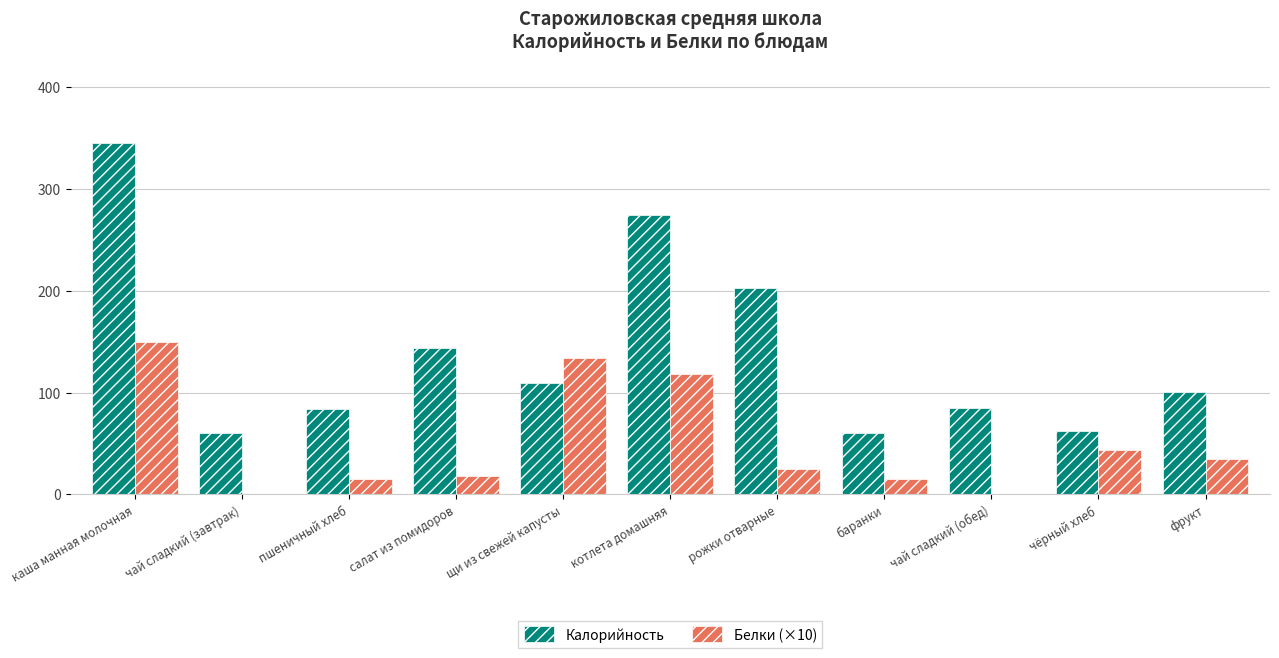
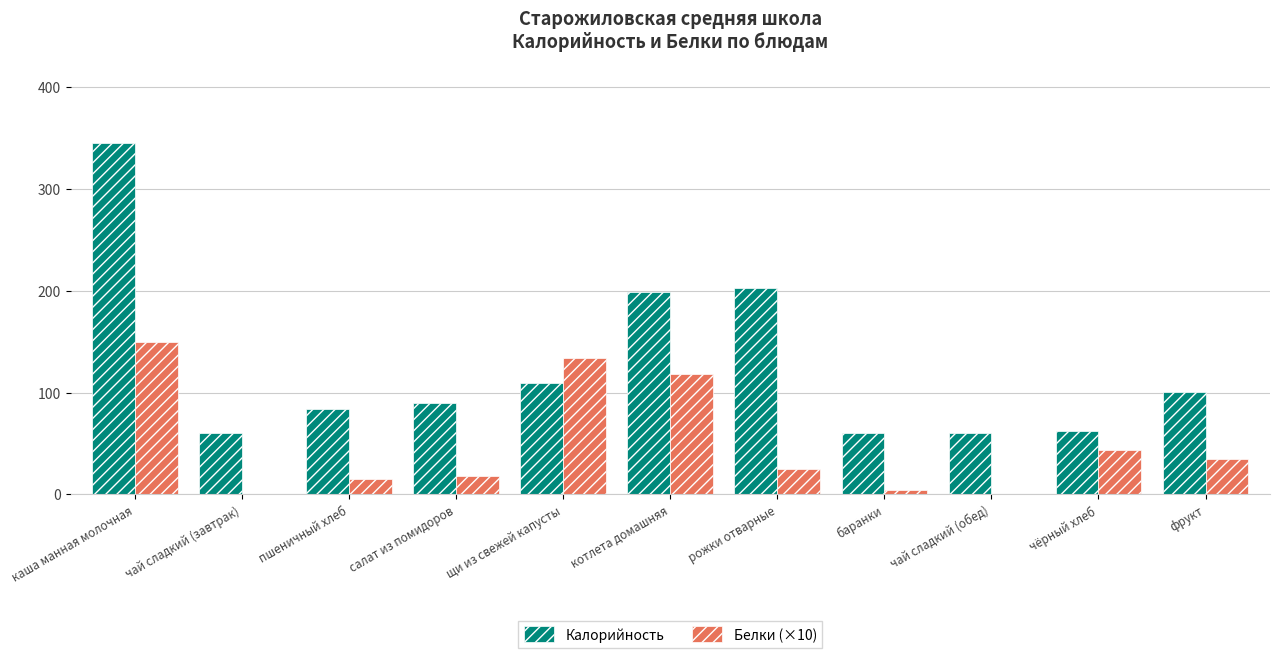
Калорийность, салат из помидоров: 144 -> 90
Калорийность, котлета домашняя: 274 -> 199
Белки (×10), баранки: 15 -> 4
Калорийность, чай сладкий (обед): 85 -> 60
